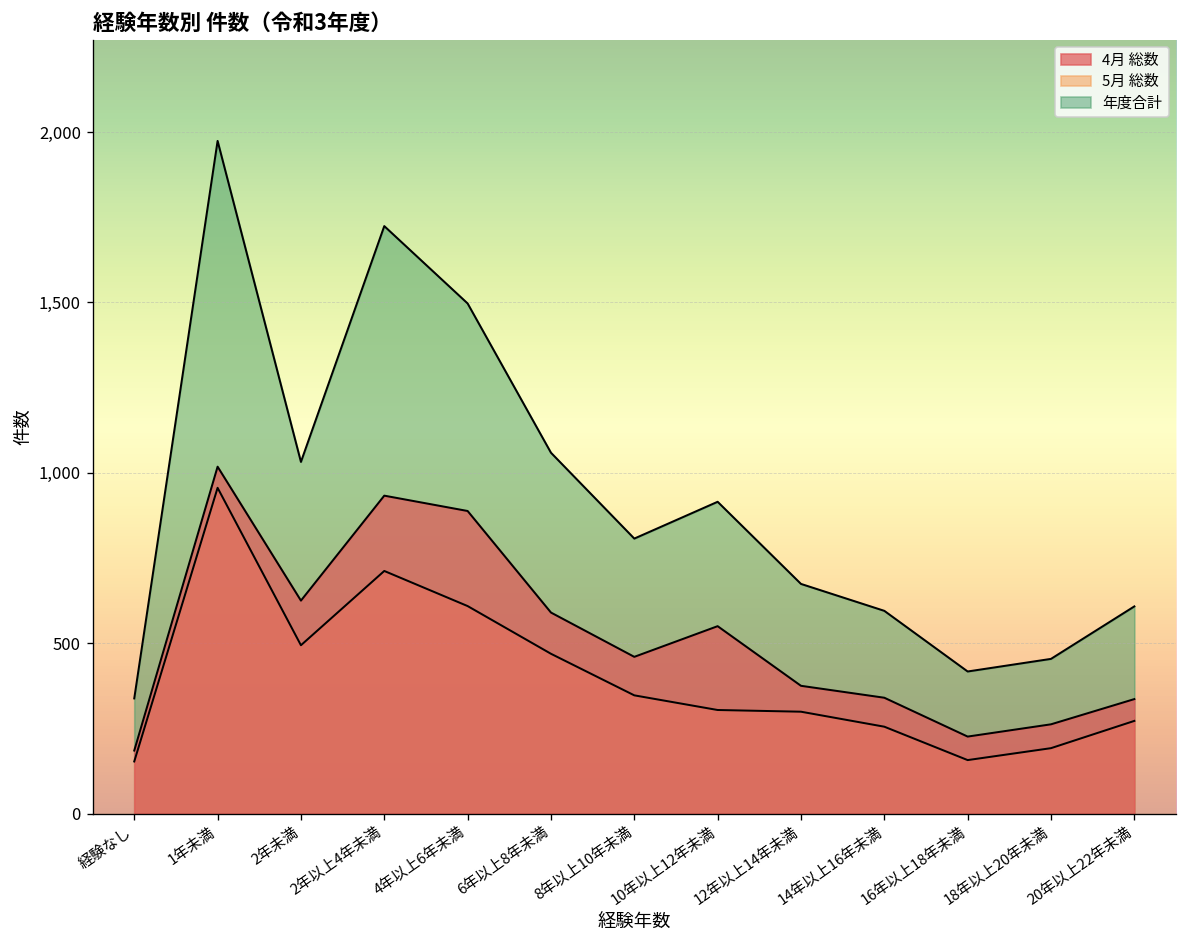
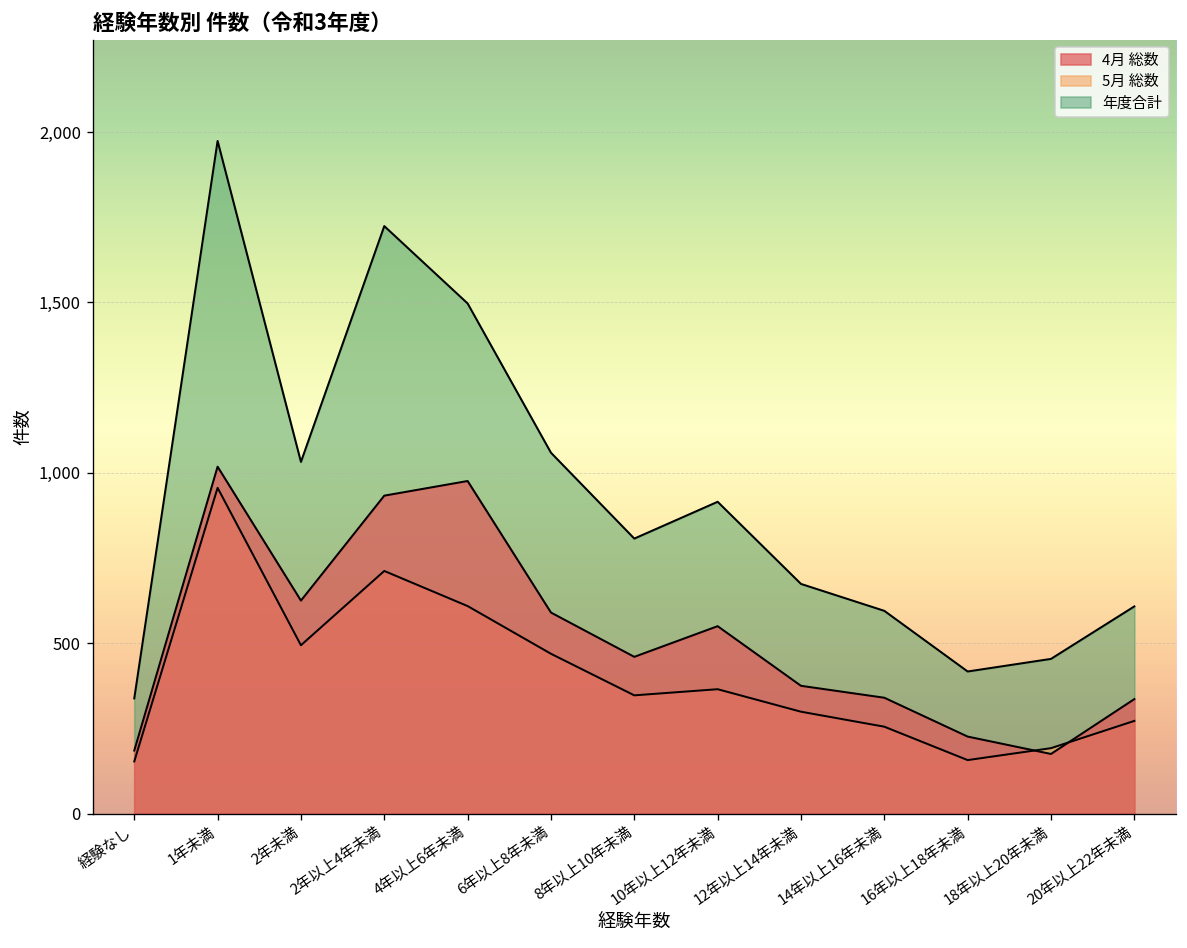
4月 総数, 4年以上6年未満: 890 -> 980
5月 総数, 10年以上12年未満: 300 -> 370
4月 総数, 18年以上20年未満: 260 -> 180
